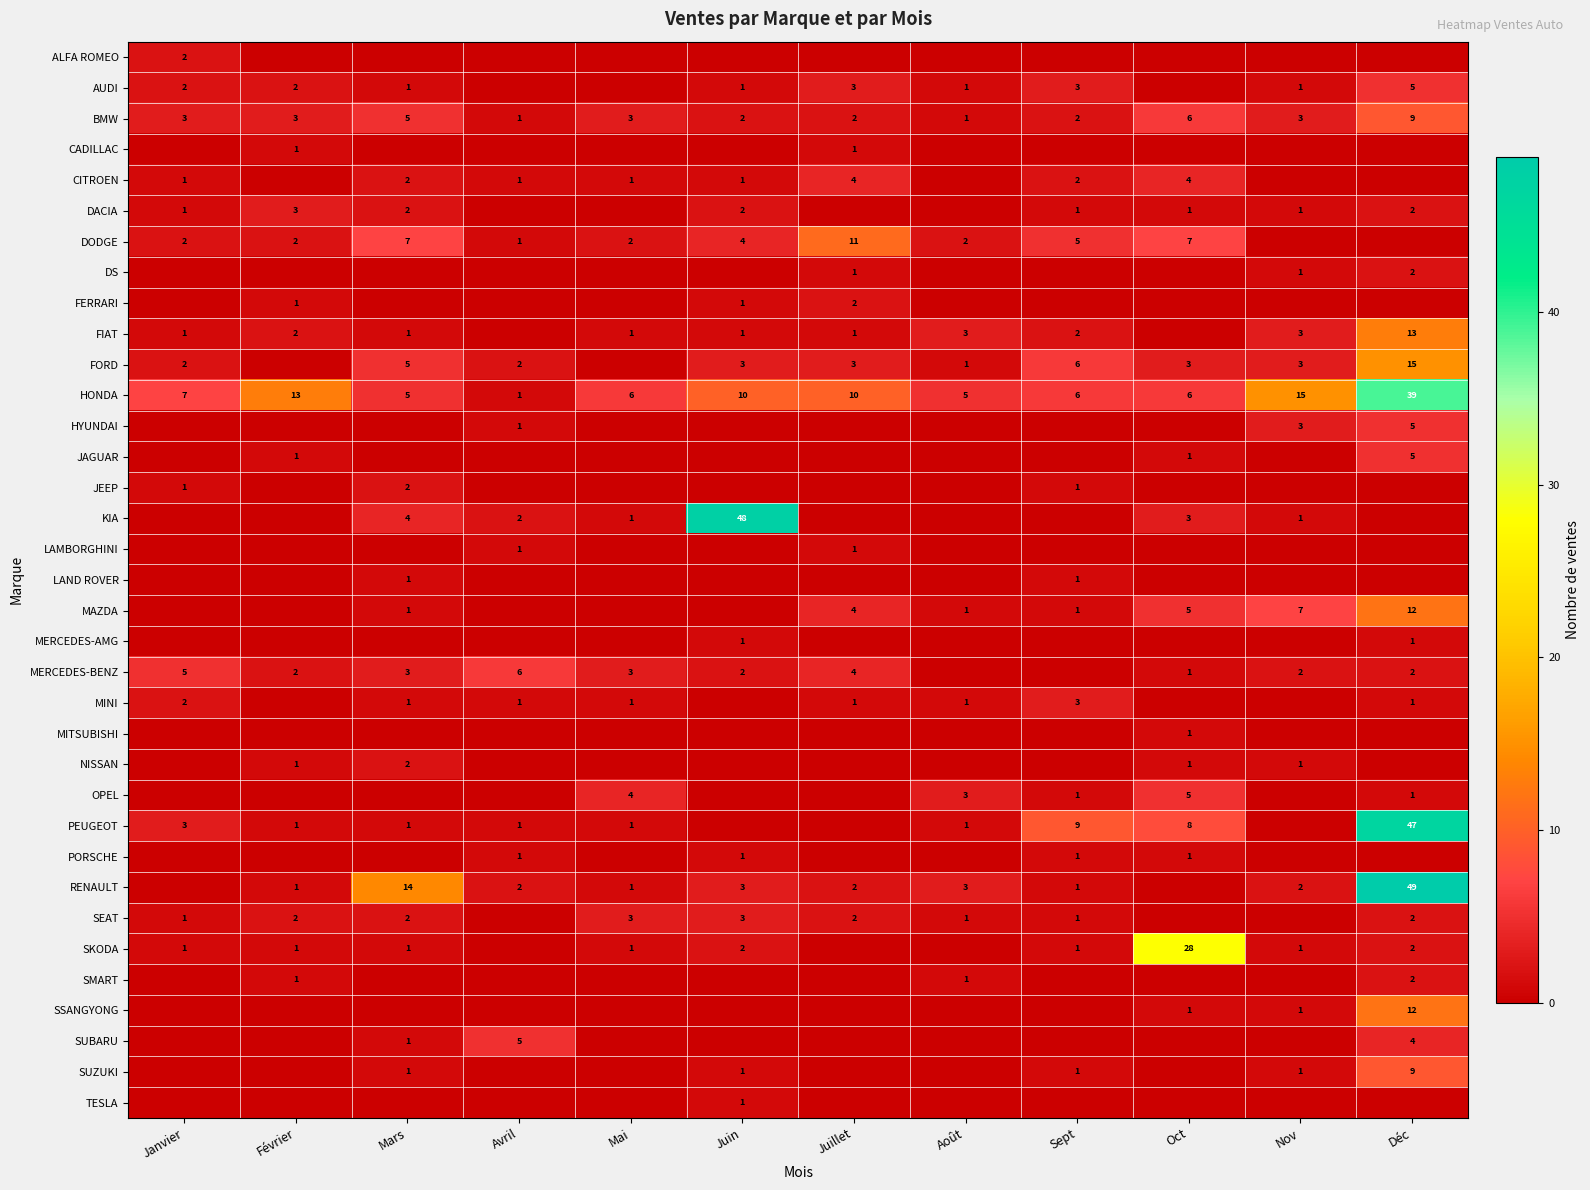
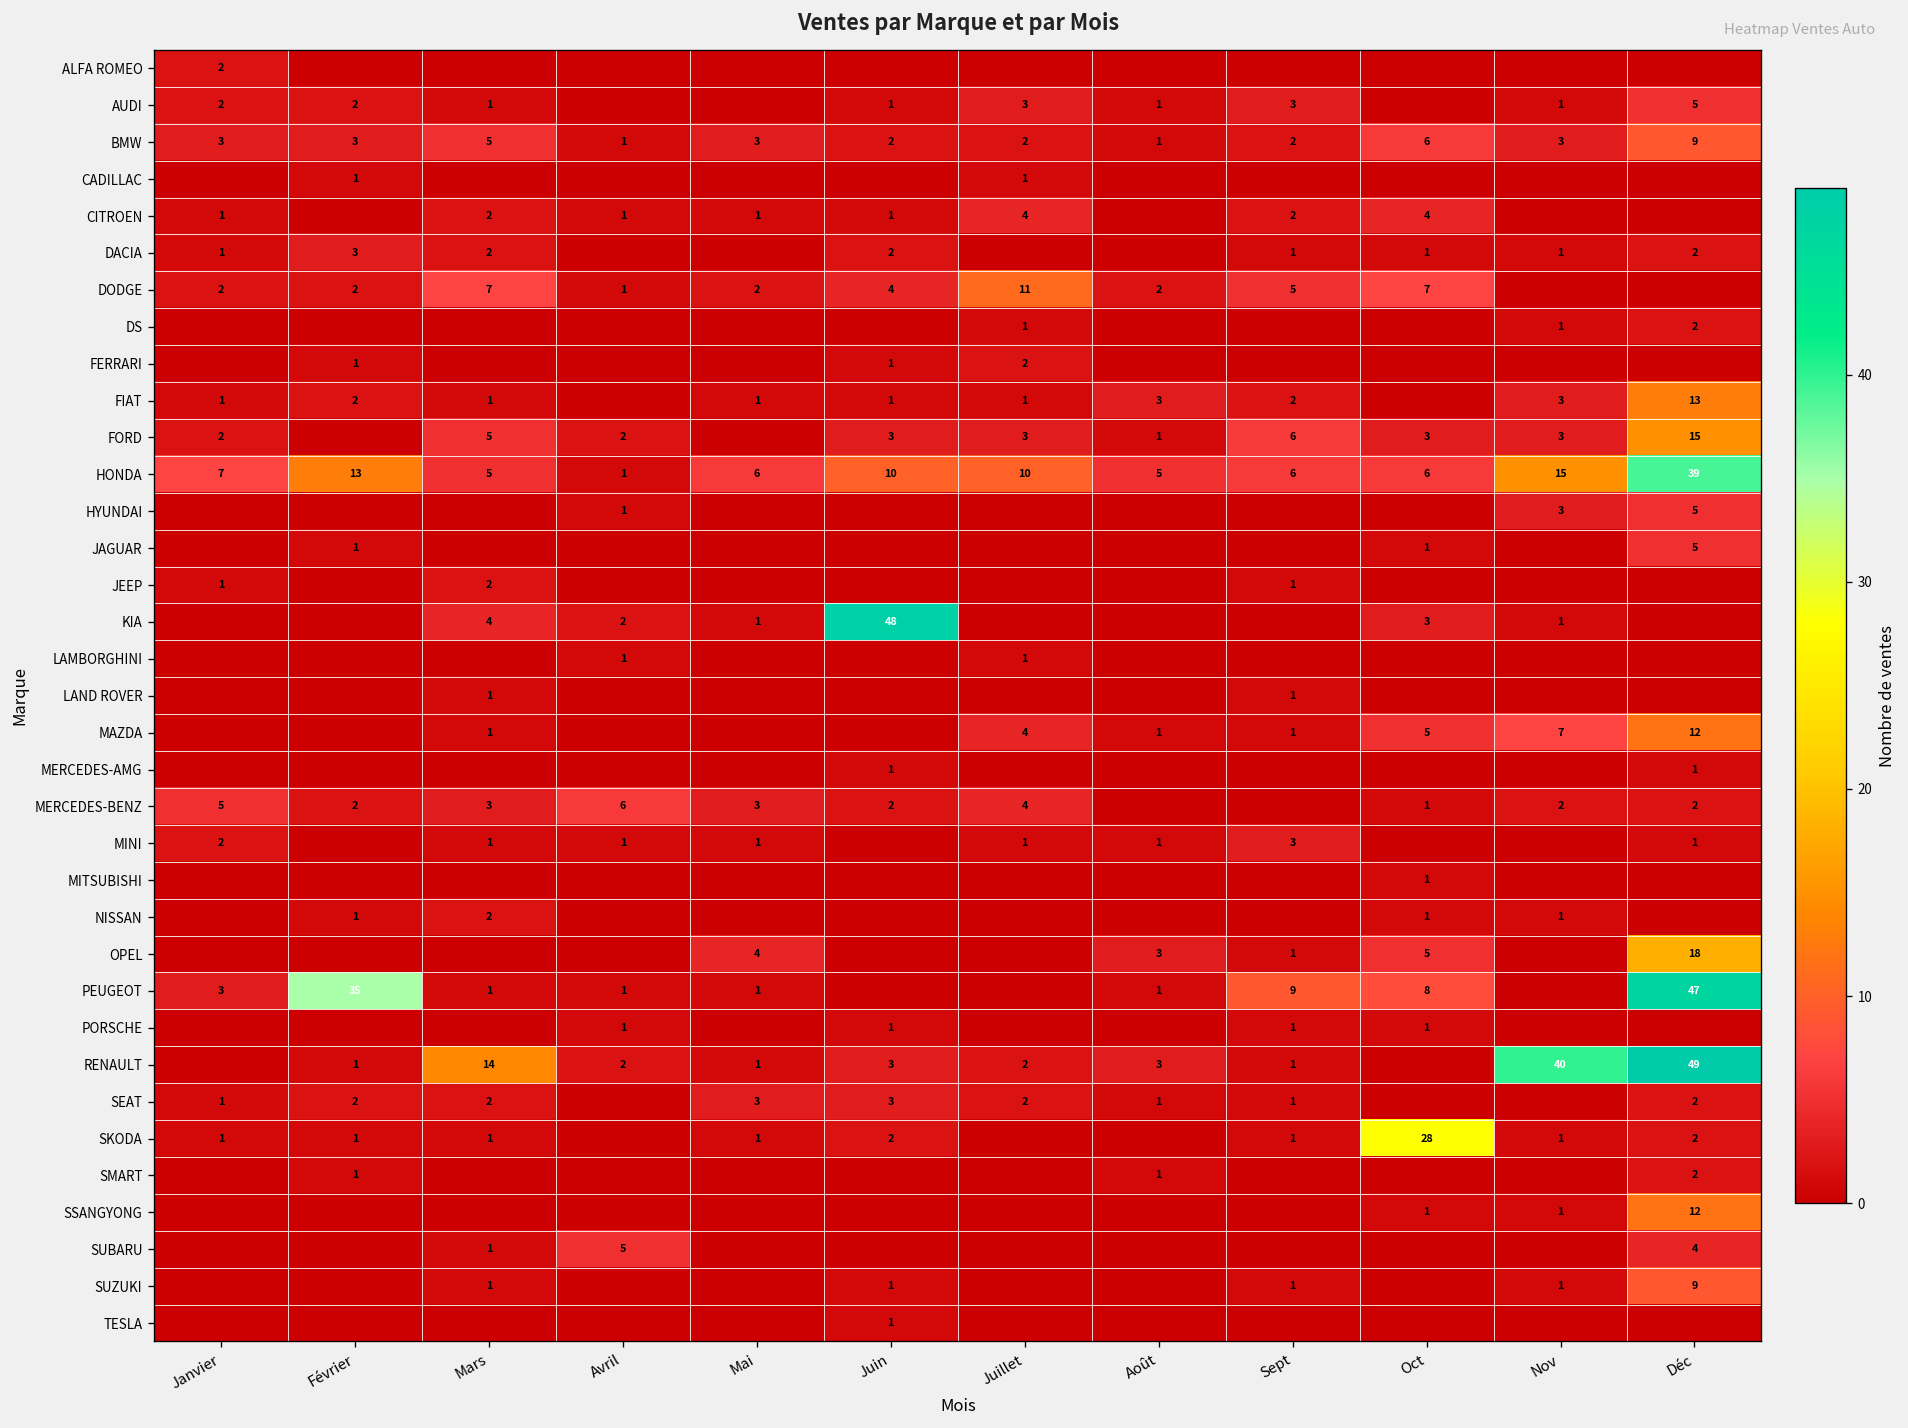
OPEL, Déc: 1 -> 18
PEUGEOT, Février: 1 -> 35
RENAULT, Nov: 2 -> 40
